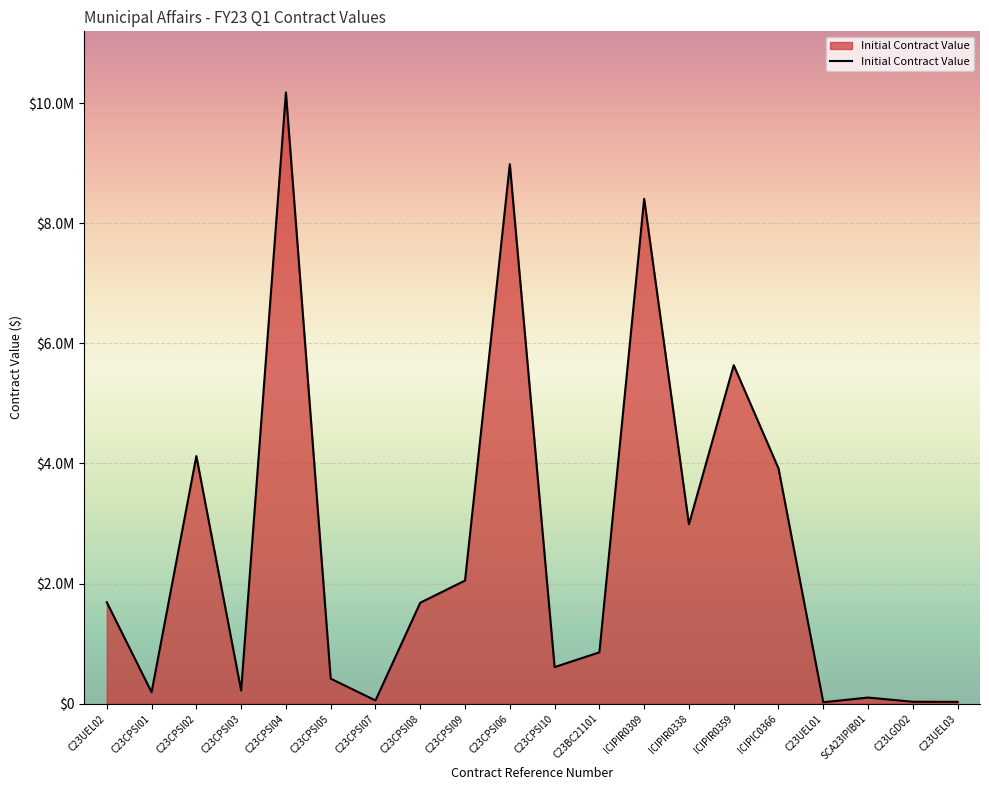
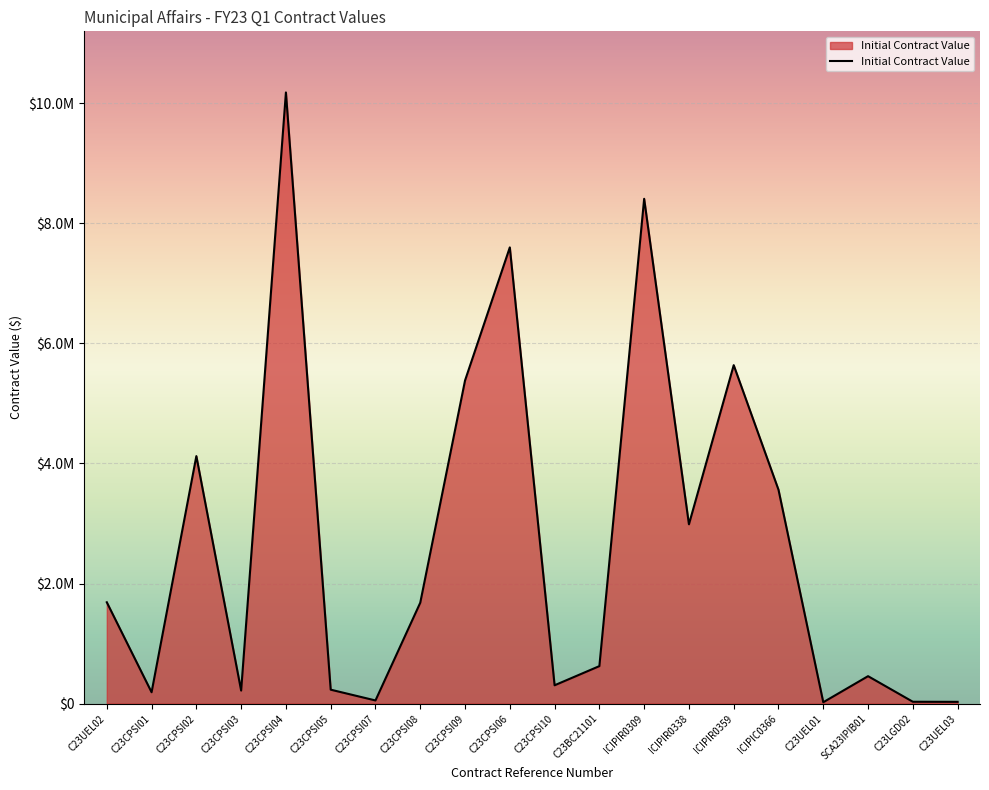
C23CPSI05: $400000 -> $200000
C23CPSI09: $2000000 -> $5400000
C23CPSI06: $9000000 -> $7600000
C23CPSI10: $600000 -> $300000
C23BC21101: $900000 -> $600000
ICIPIC0366: $3900000 -> $3600000
SCA23IPIB01: $100000 -> $500000
